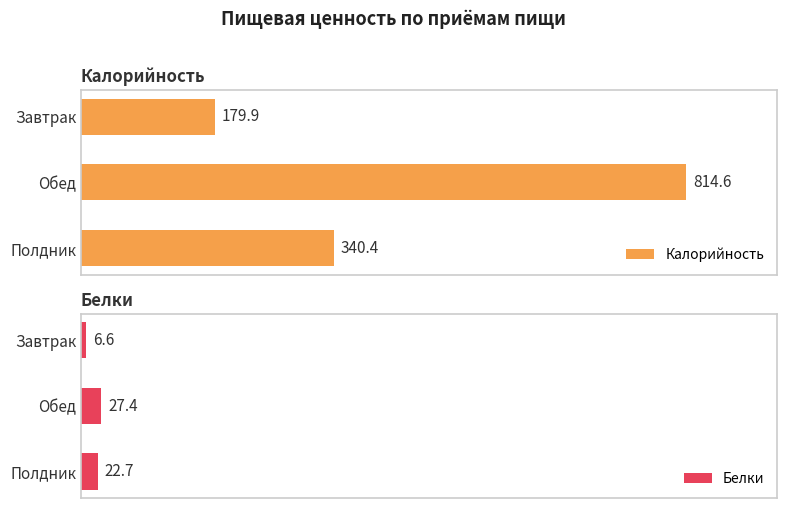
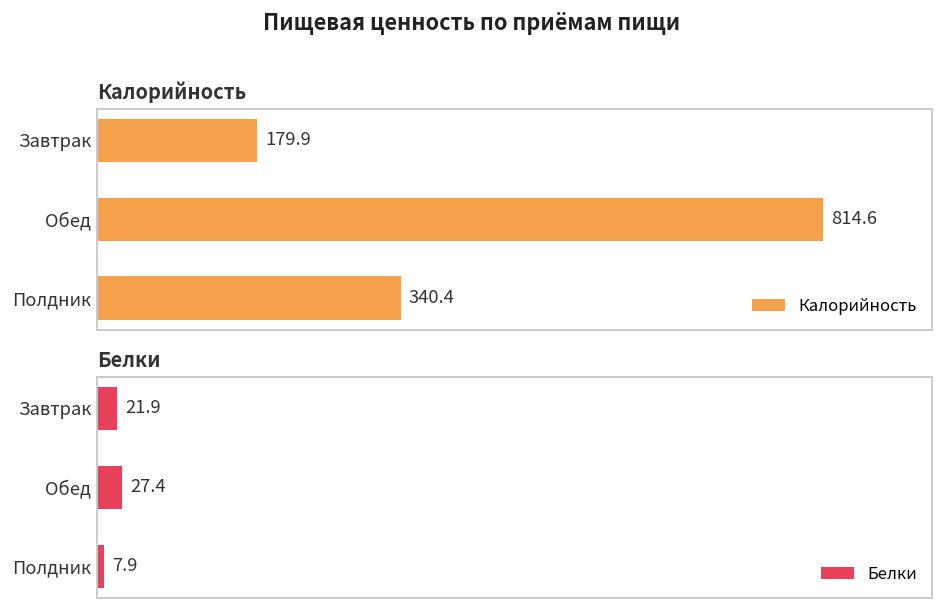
Белки, Завтрак: 6.6 -> 21.9
Белки, Полдник: 22.7 -> 7.9
